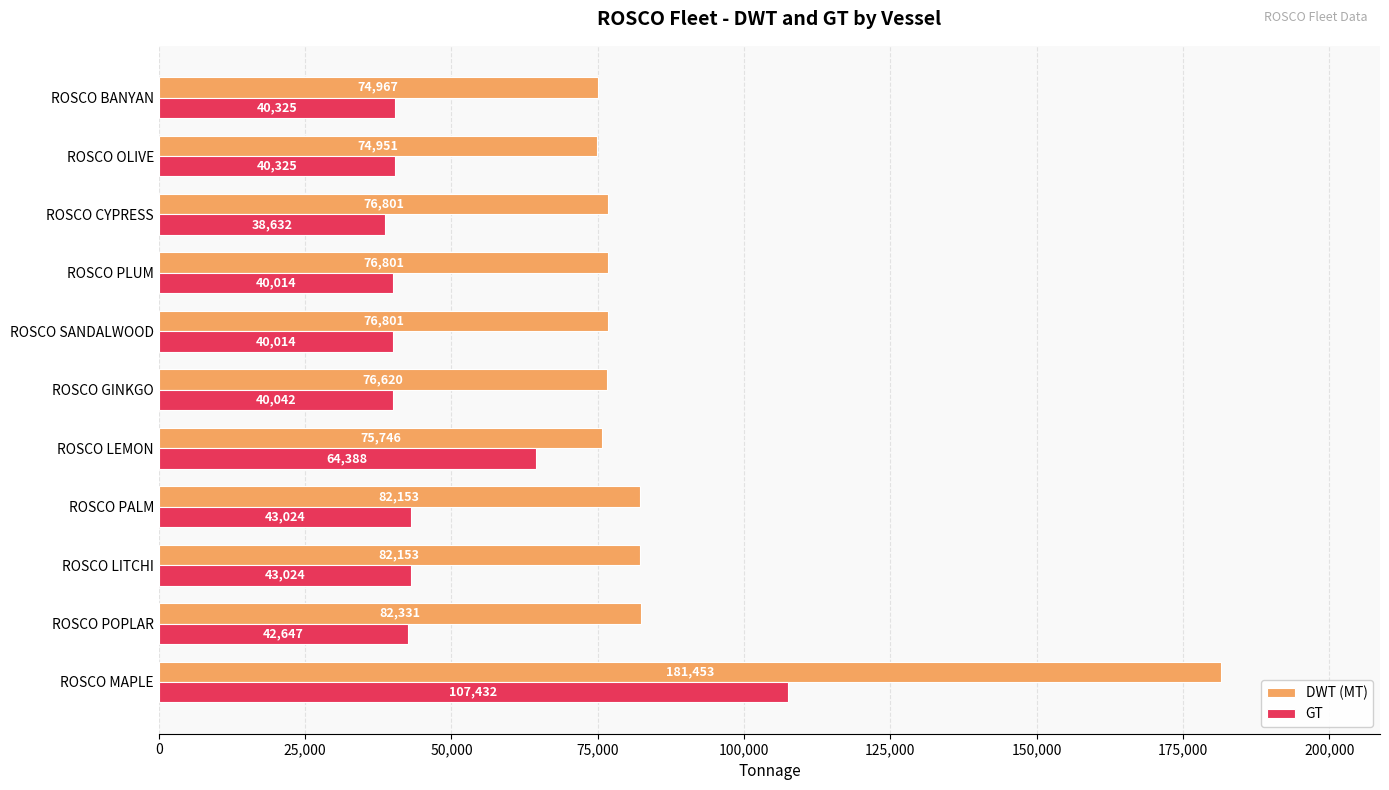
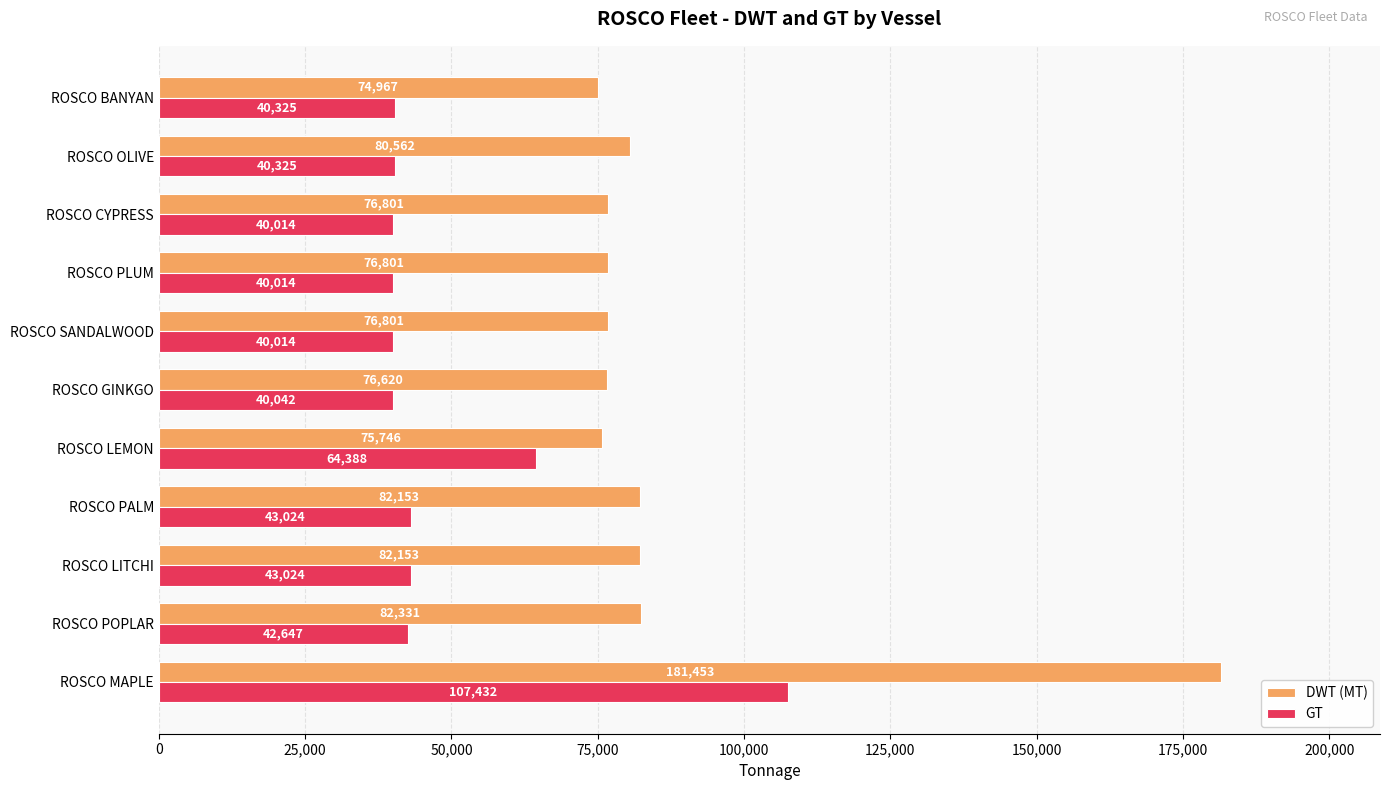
DWT (MT), ROSCO OLIVE: 74,951 -> 80,562
GT, ROSCO CYPRESS: 38,632 -> 40,014
